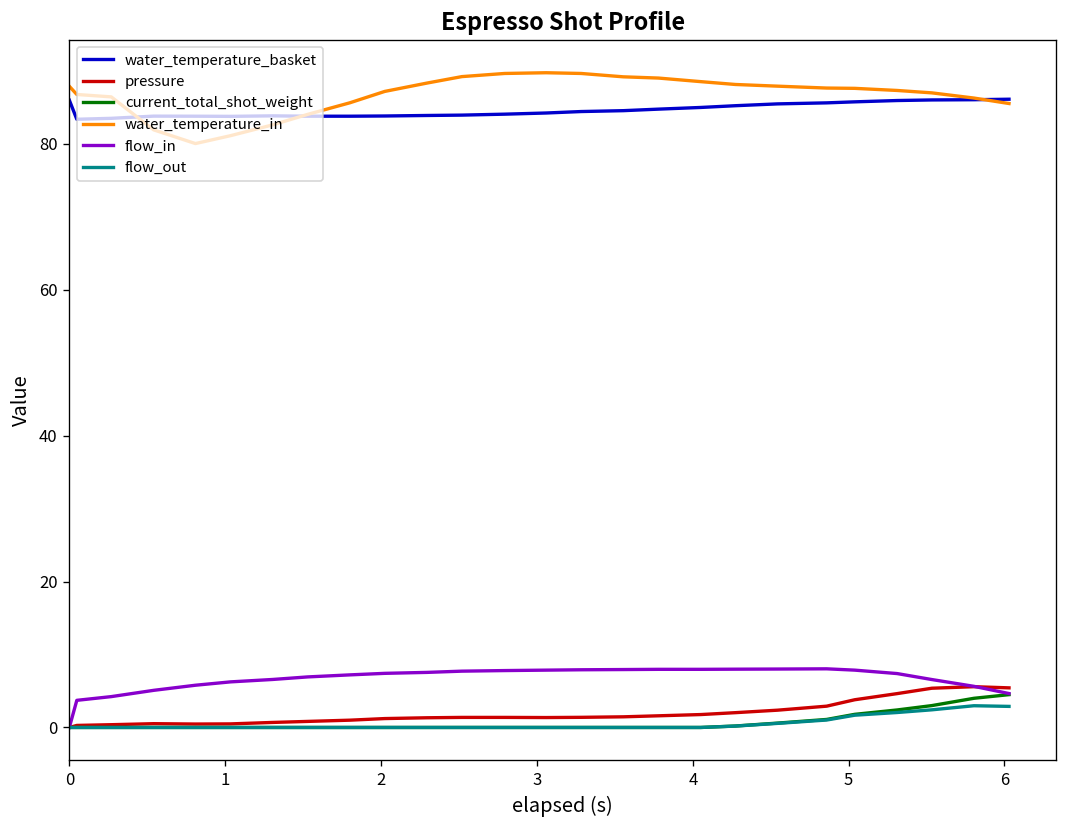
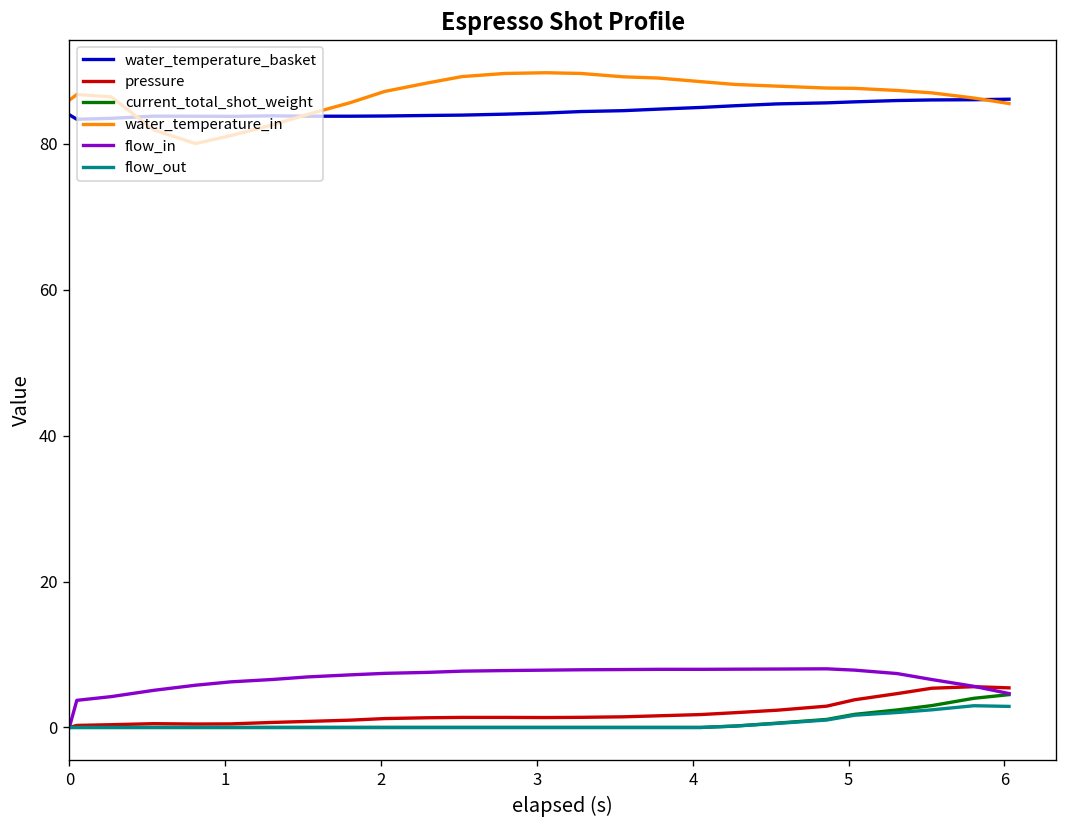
water_temperature_basket, 0: 86 -> 84
water_temperature_in, 0: 88 -> 86
